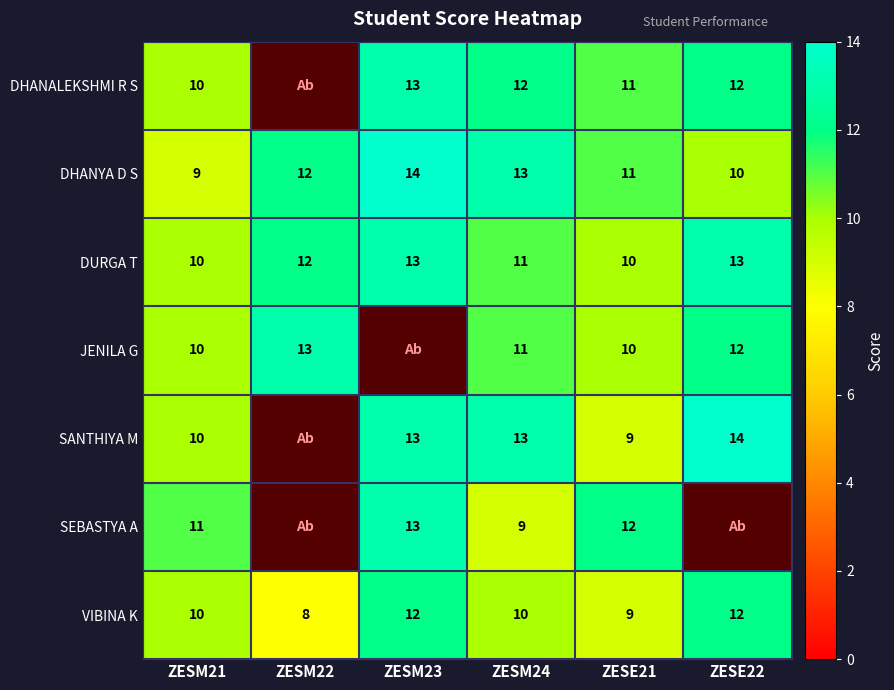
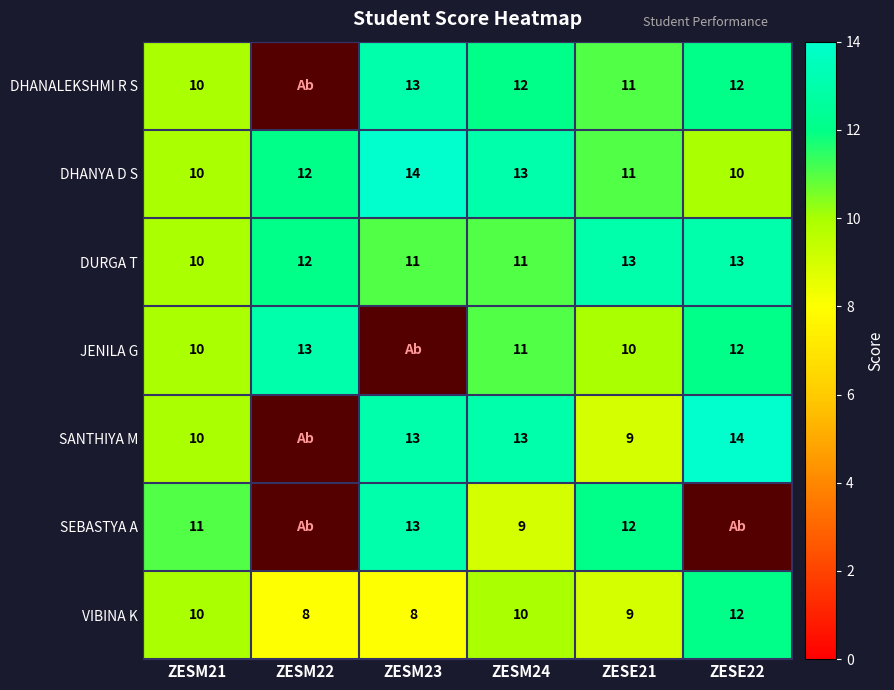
DHANYA D S, ZESM21: 9 -> 10
DURGA T, ZESM23: 13 -> 11
DURGA T, ZESE21: 10 -> 13
VIBINA K, ZESM23: 12 -> 8
